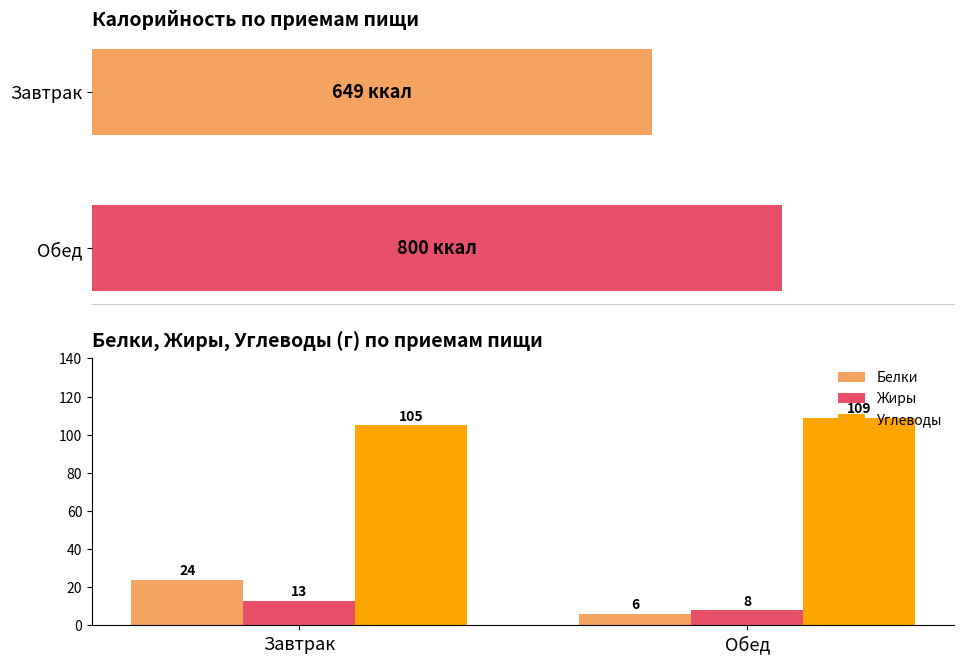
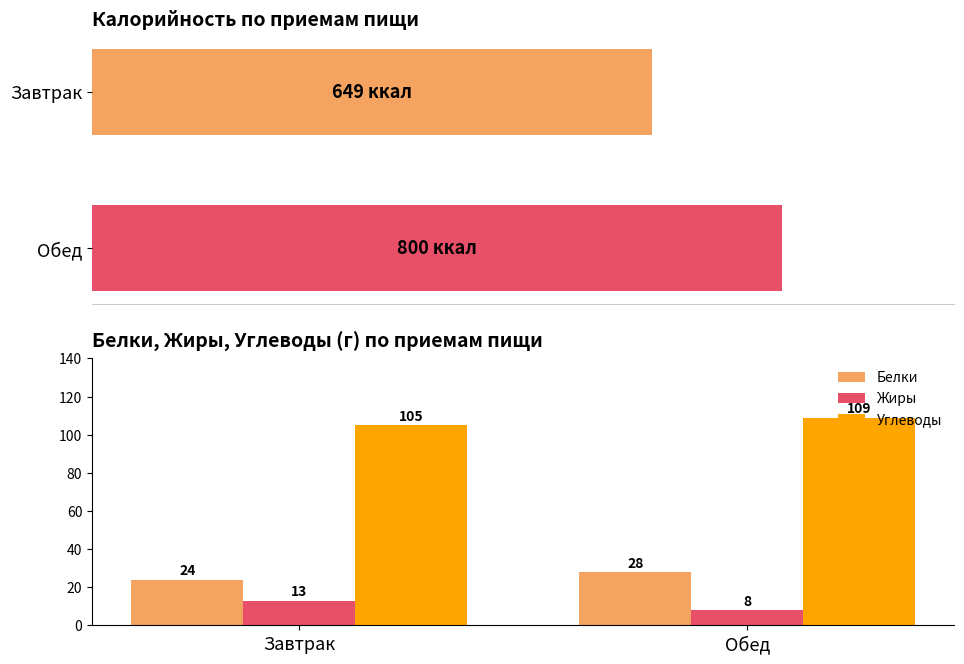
Белки, Жиры, Углеводы (г) по приемам пищи, Белки, Обед: 6 -> 28
